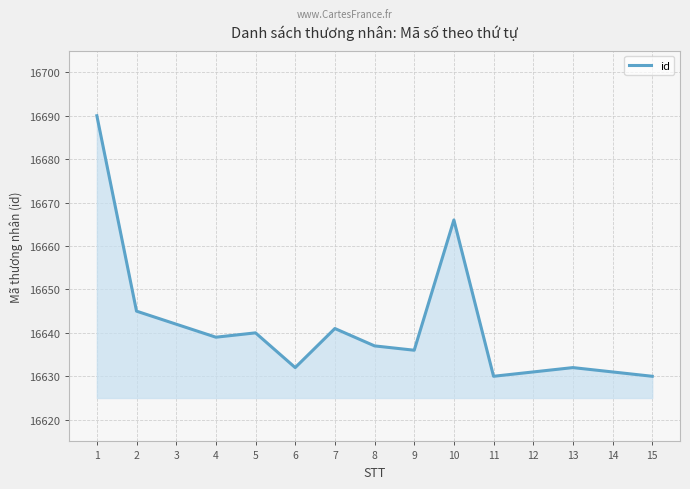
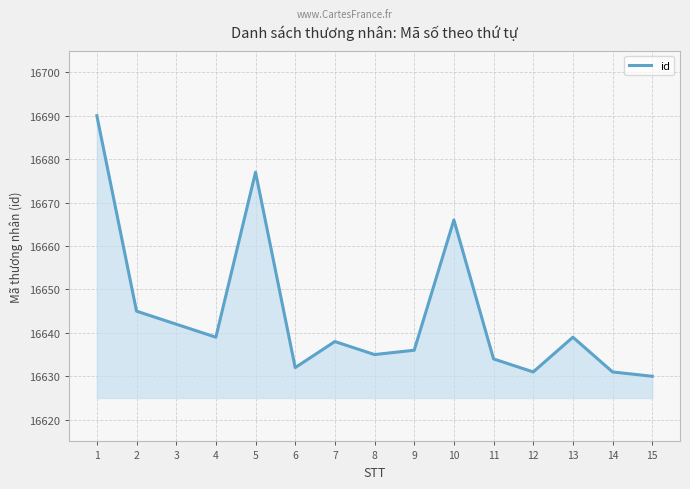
5: 16640 -> 16677
7: 16641 -> 16638
8: 16637 -> 16635
11: 16630 -> 16634
13: 16632 -> 16639
